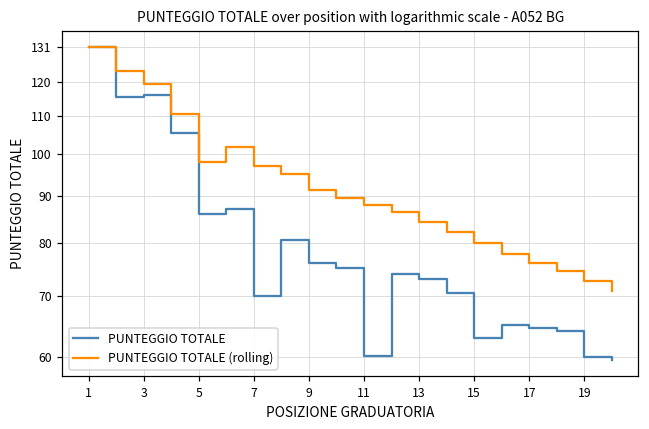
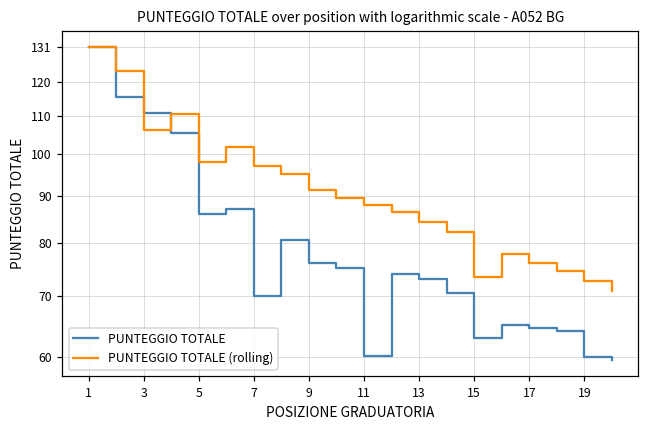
PUNTEGGIO TOTALE, 3: 116 -> 111
PUNTEGGIO TOTALE (rolling), 3: 119 -> 106
PUNTEGGIO TOTALE (rolling), 15: 80 -> 73
